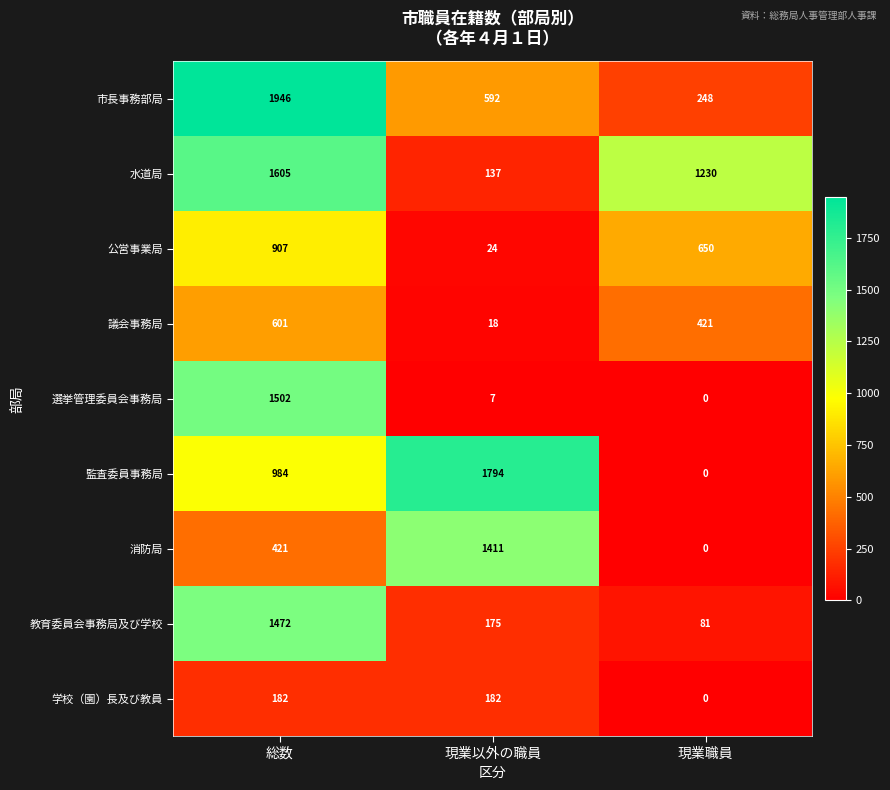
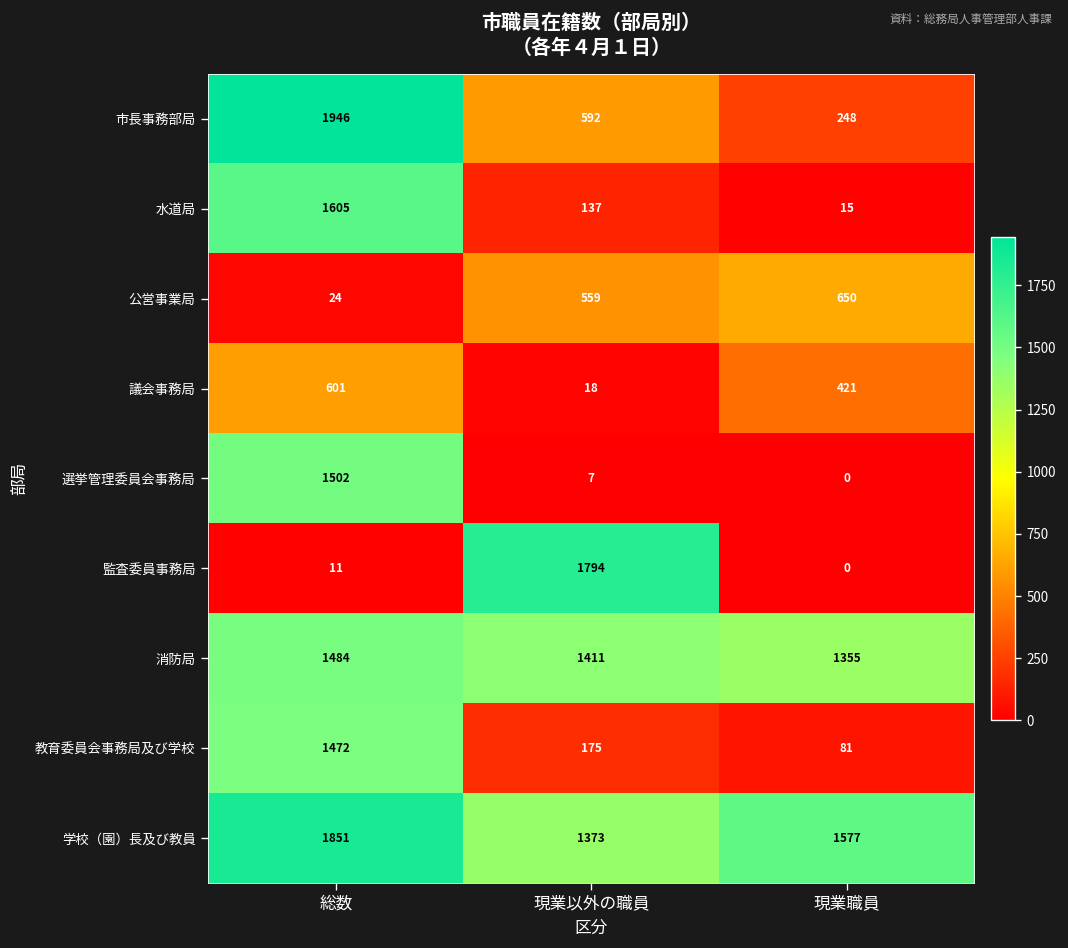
水道局, 現業職員: 1230 -> 15
公営事業局, 総数: 907 -> 24
公営事業局, 現業以外の職員: 24 -> 559
監査委員事務局, 総数: 984 -> 11
消防局, 総数: 421 -> 1484
消防局, 現業職員: 0 -> 1355
学校（園）長及び教員, 総数: 182 -> 1851
学校（園）長及び教員, 現業以外の職員: 182 -> 1373
学校（園）長及び教員, 現業職員: 0 -> 1577
